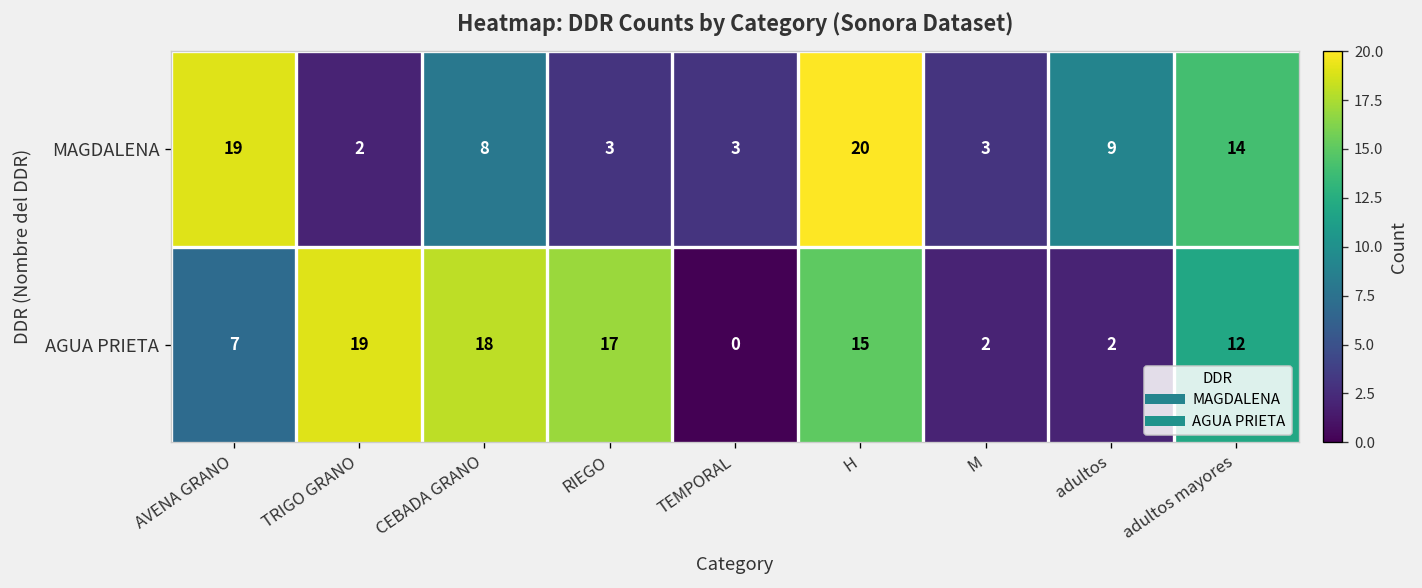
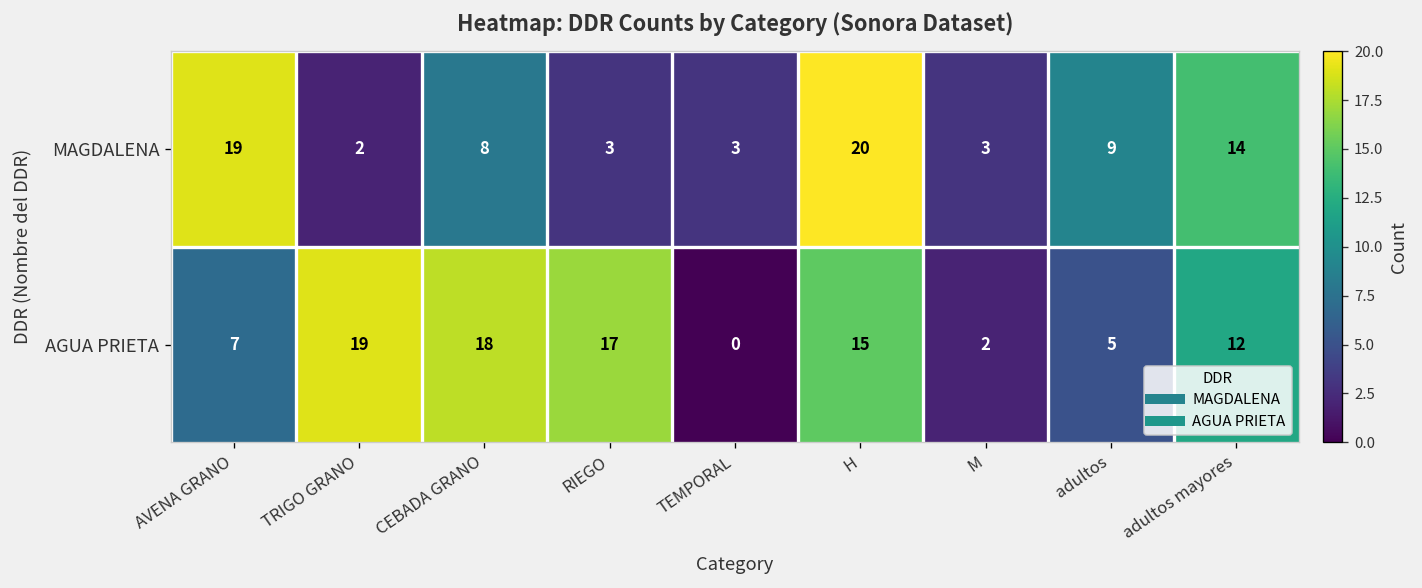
AGUA PRIETA, adultos: 2 -> 5
